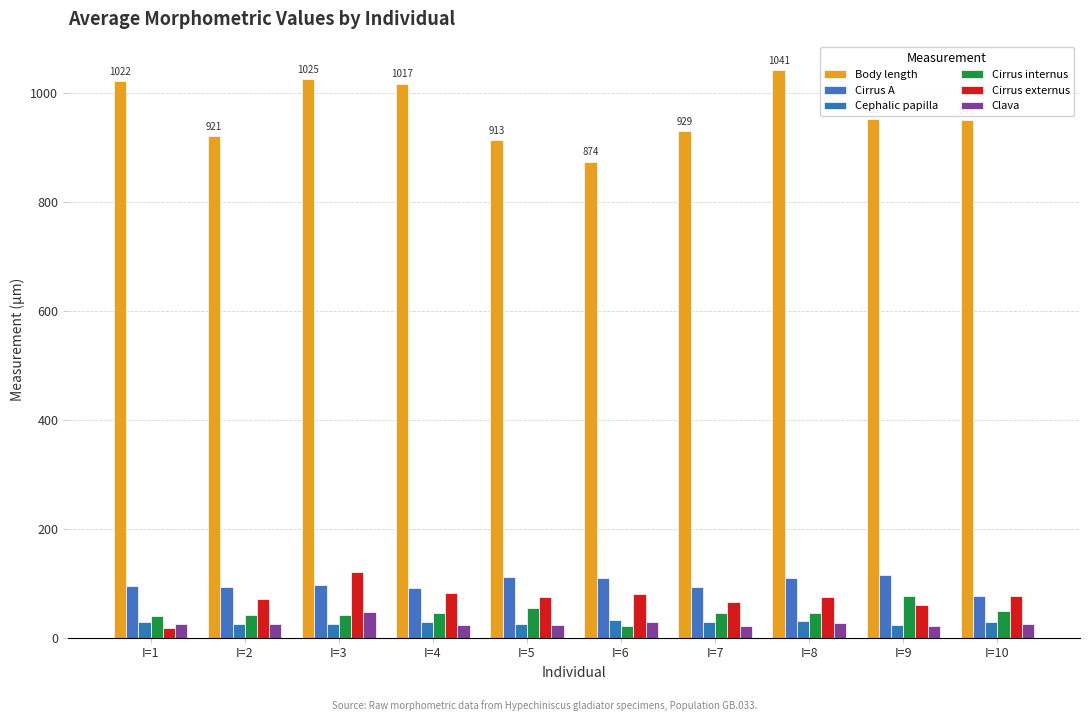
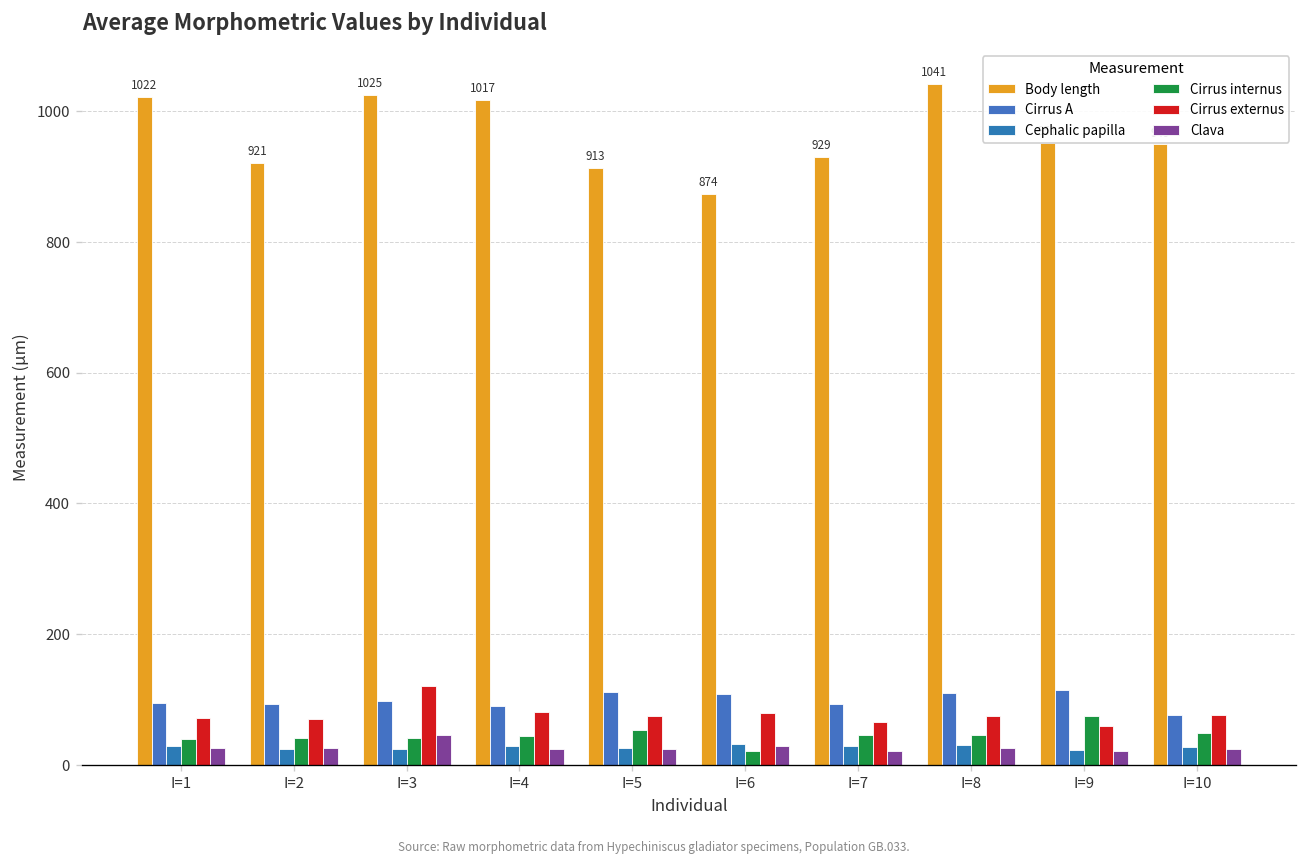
Cirrus externus, I=1: 20 -> 70
